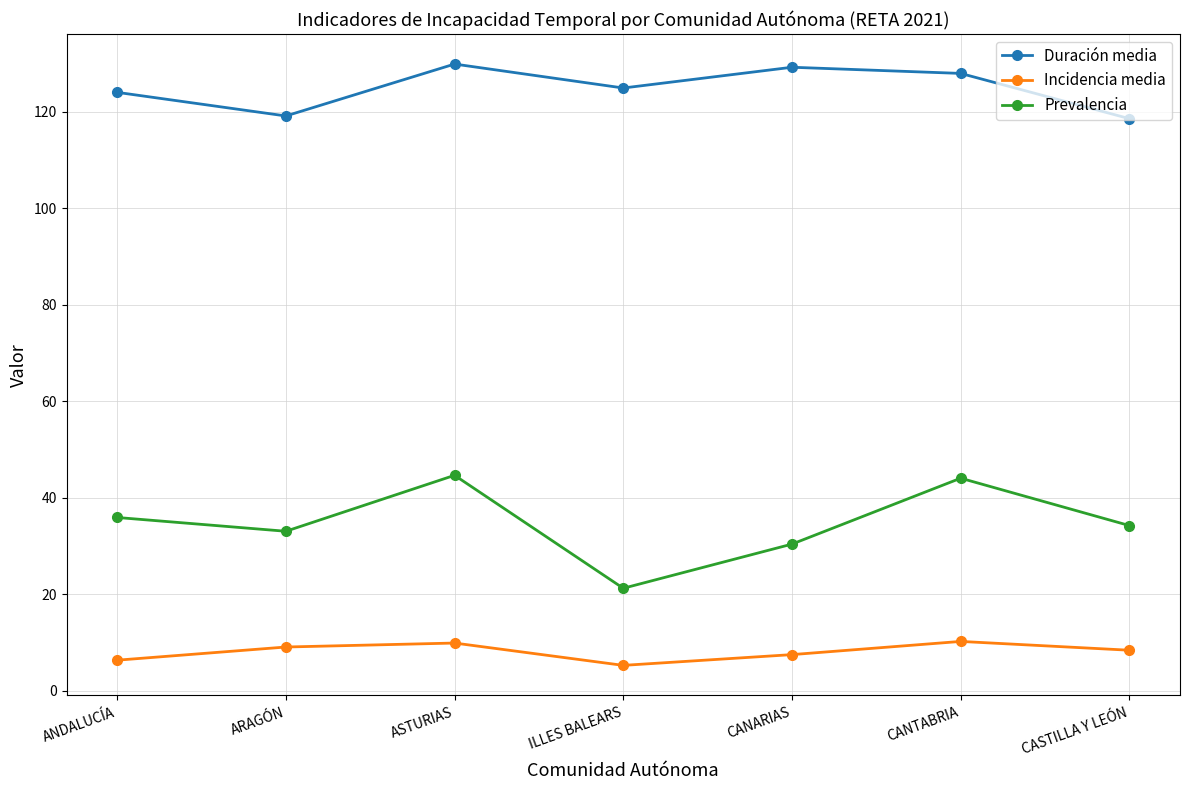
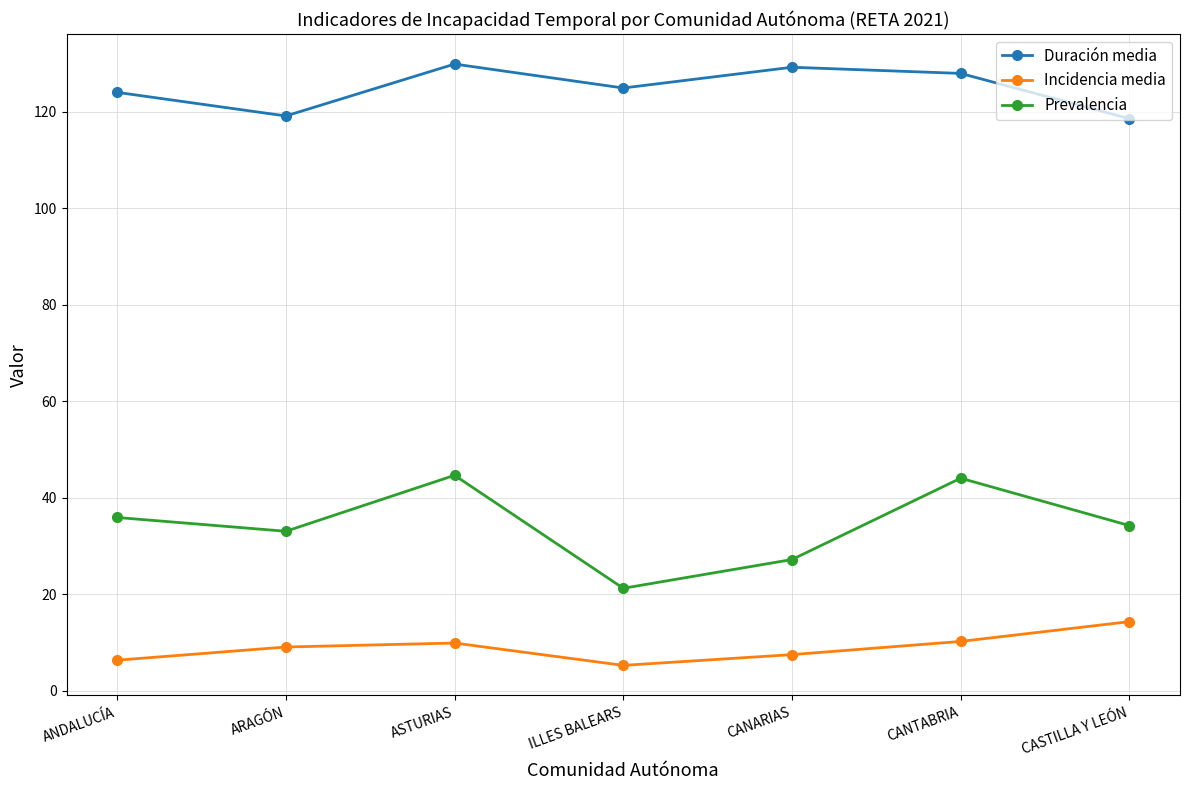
Prevalencia, CANARIAS: 30 -> 27
Incidencia media, CASTILLA Y LEÓN: 8 -> 14
